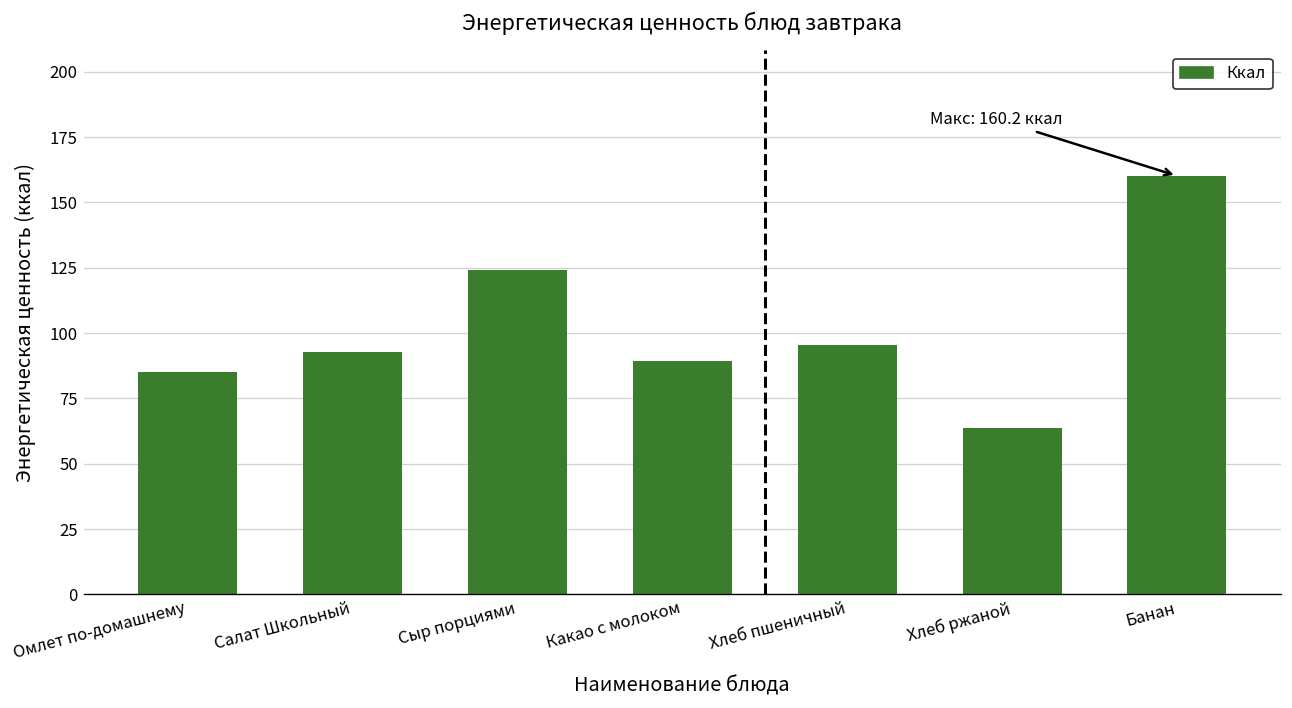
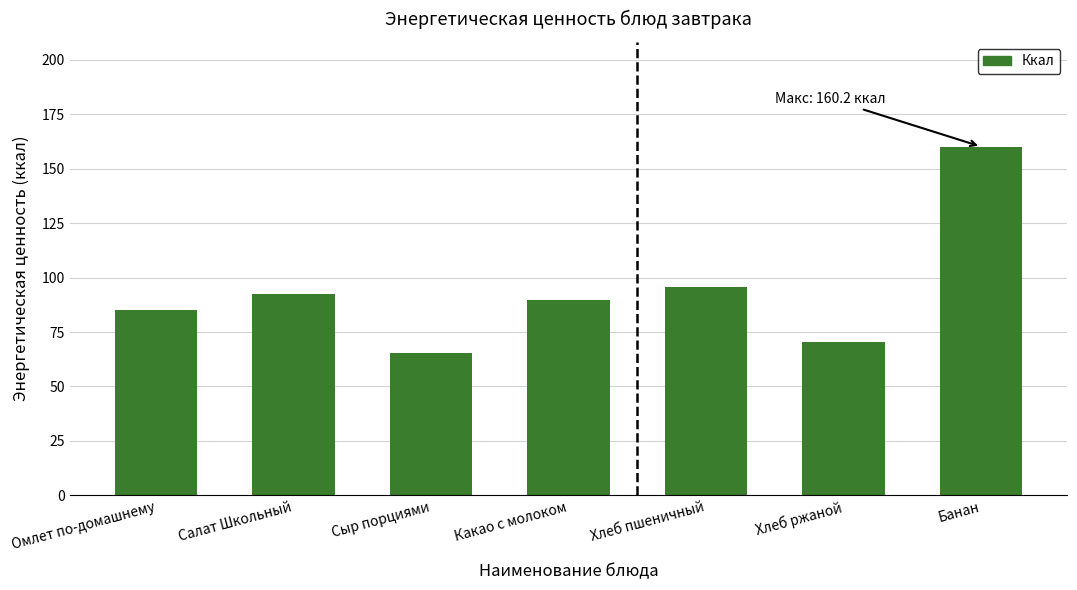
Сыр порциями: 124 -> 65
Хлеб ржаной: 64 -> 71
